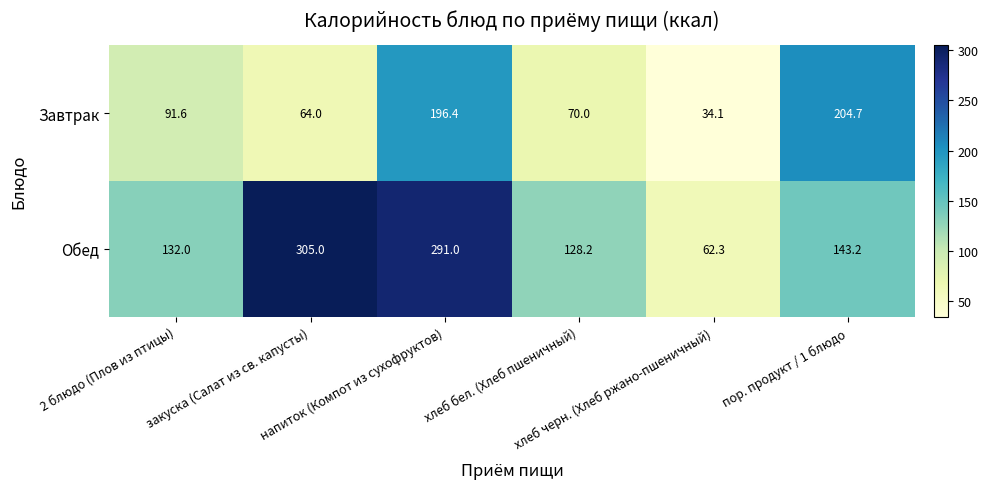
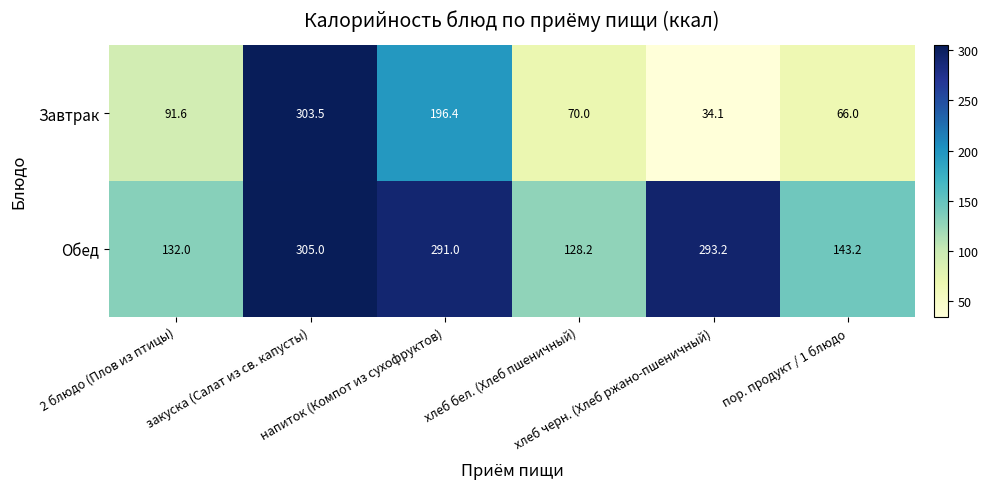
Завтрак, закуска (Салат из св. капусты): 64.0 -> 303.5
Завтрак, пор. продукт / 1 блюдо: 204.7 -> 66.0
Обед, хлеб черн. (Хлеб ржано-пшеничный): 62.3 -> 293.2
